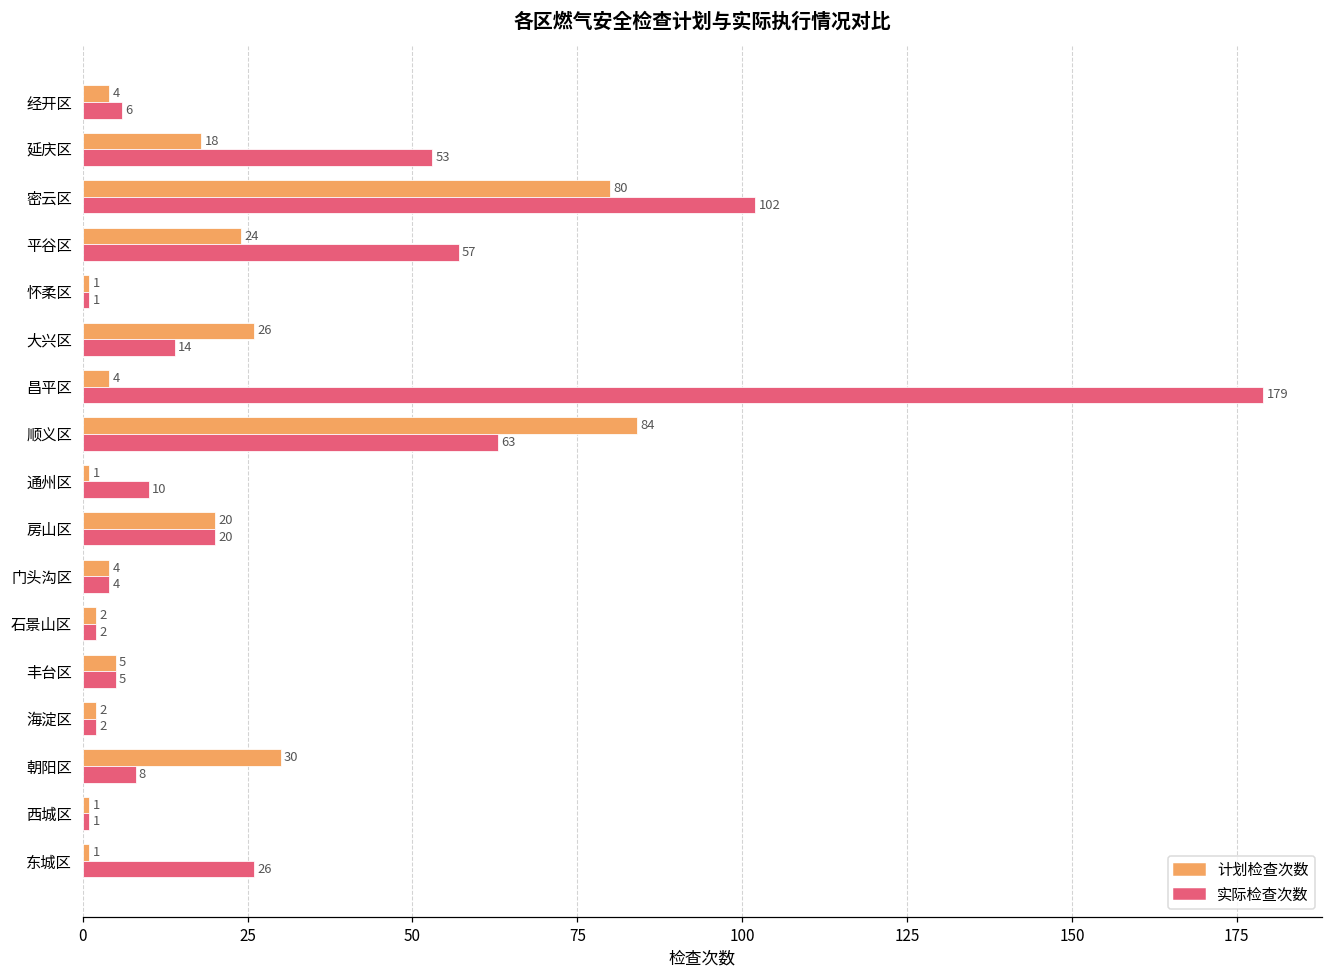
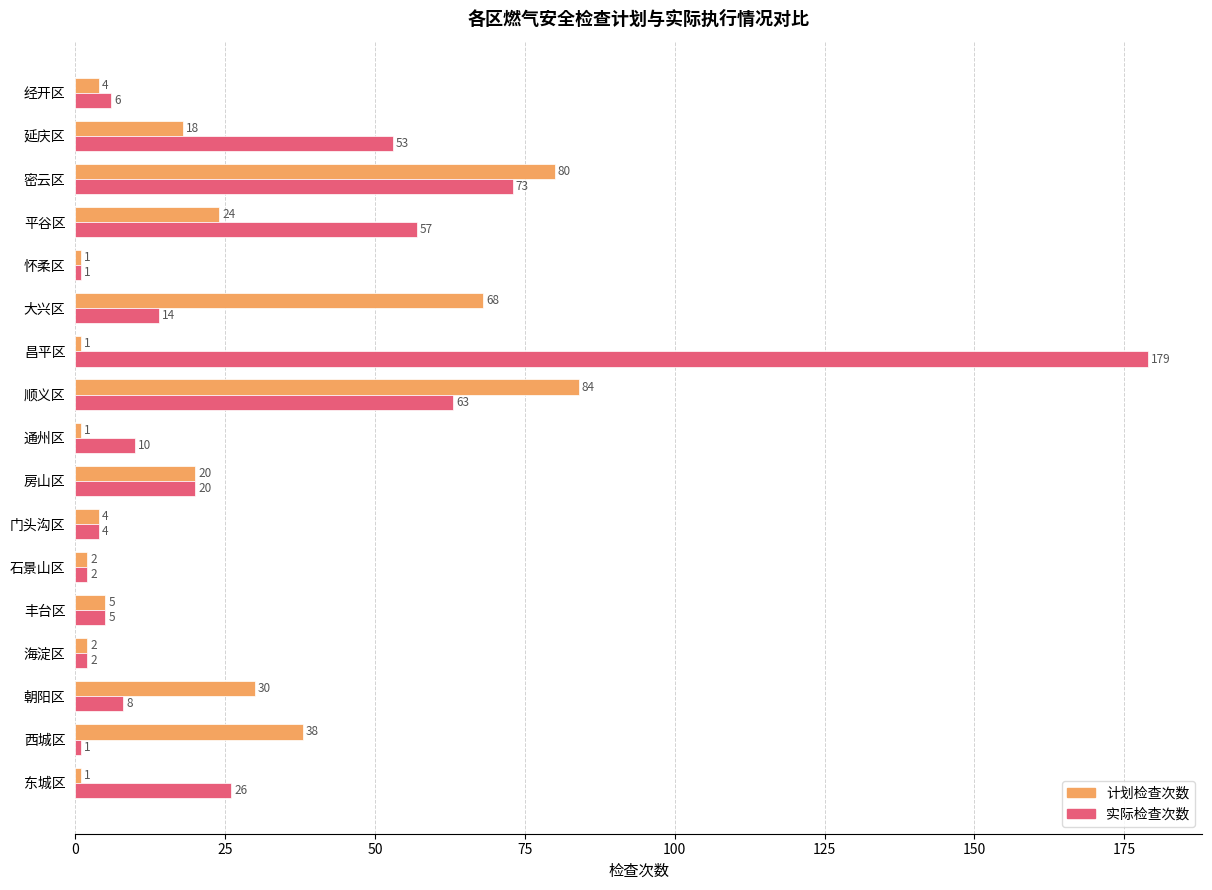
实际检查次数, 密云区: 102 -> 73
计划检查次数, 大兴区: 26 -> 68
计划检查次数, 昌平区: 4 -> 1
计划检查次数, 西城区: 1 -> 38
